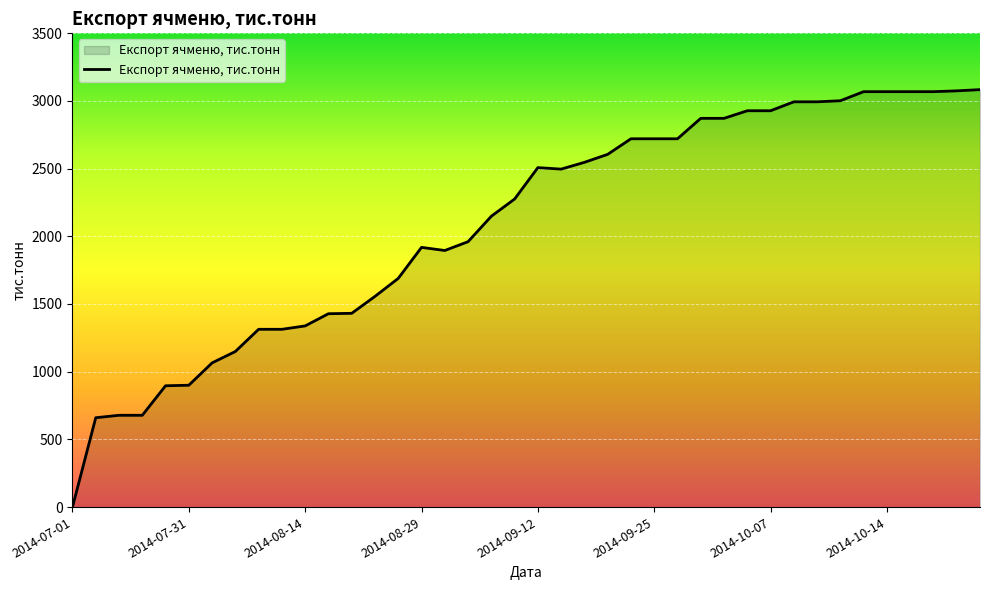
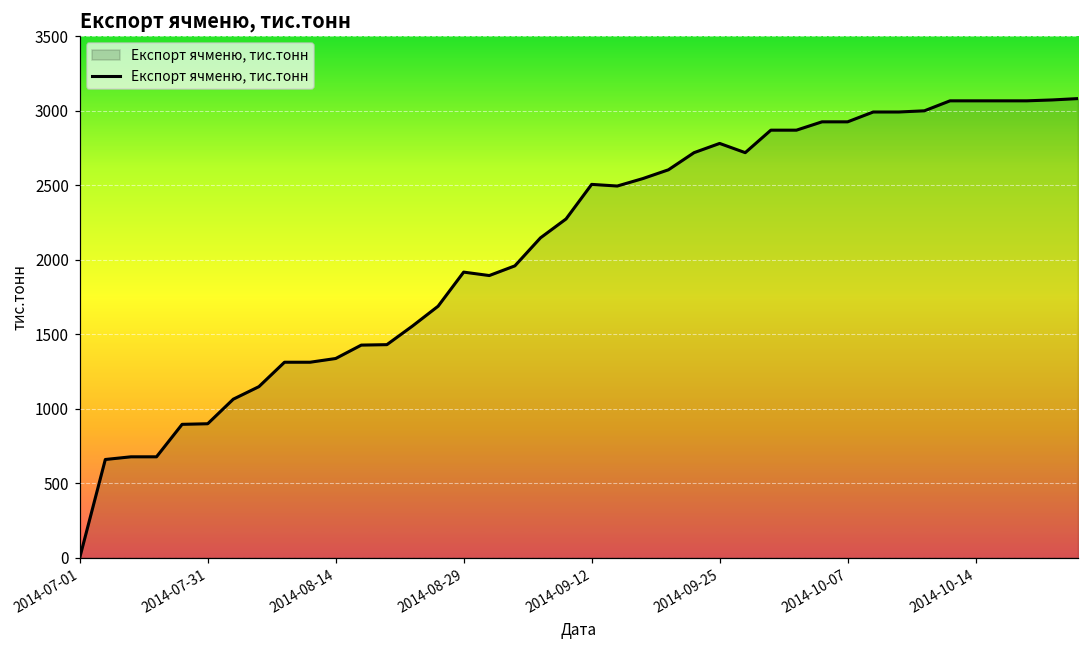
2014-09-25: 2720 -> 2780
